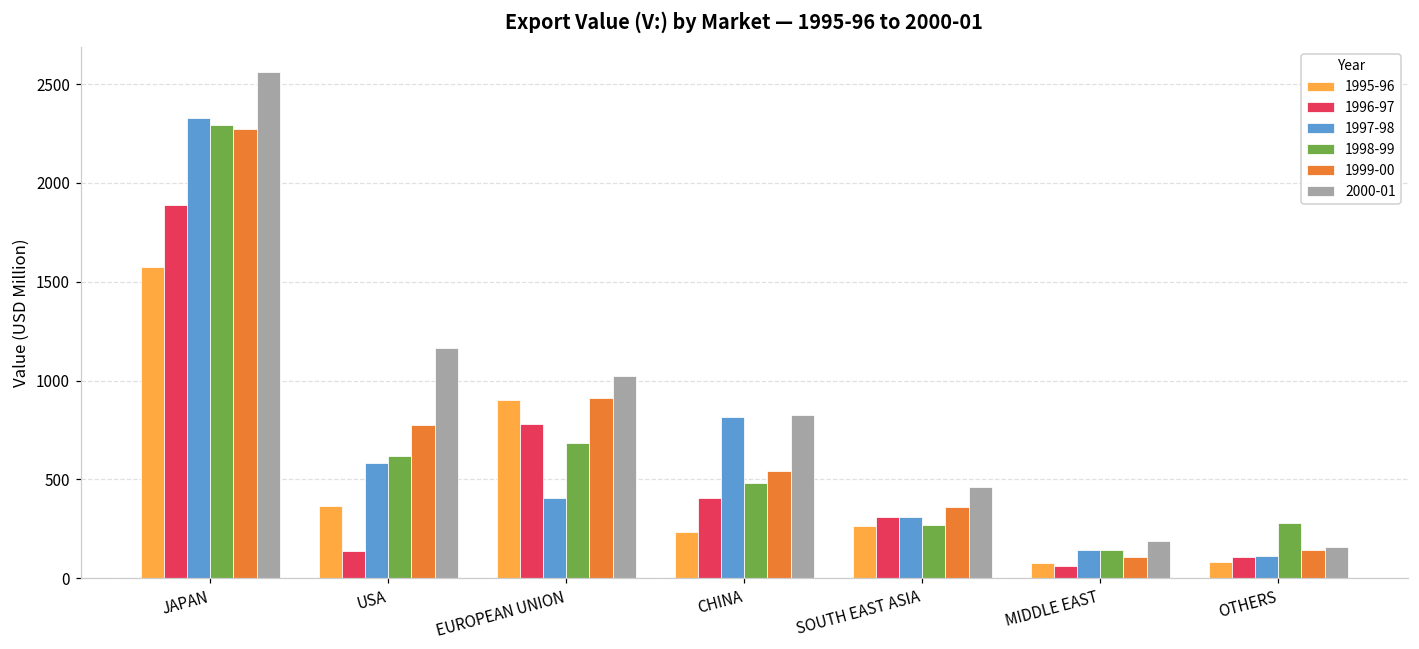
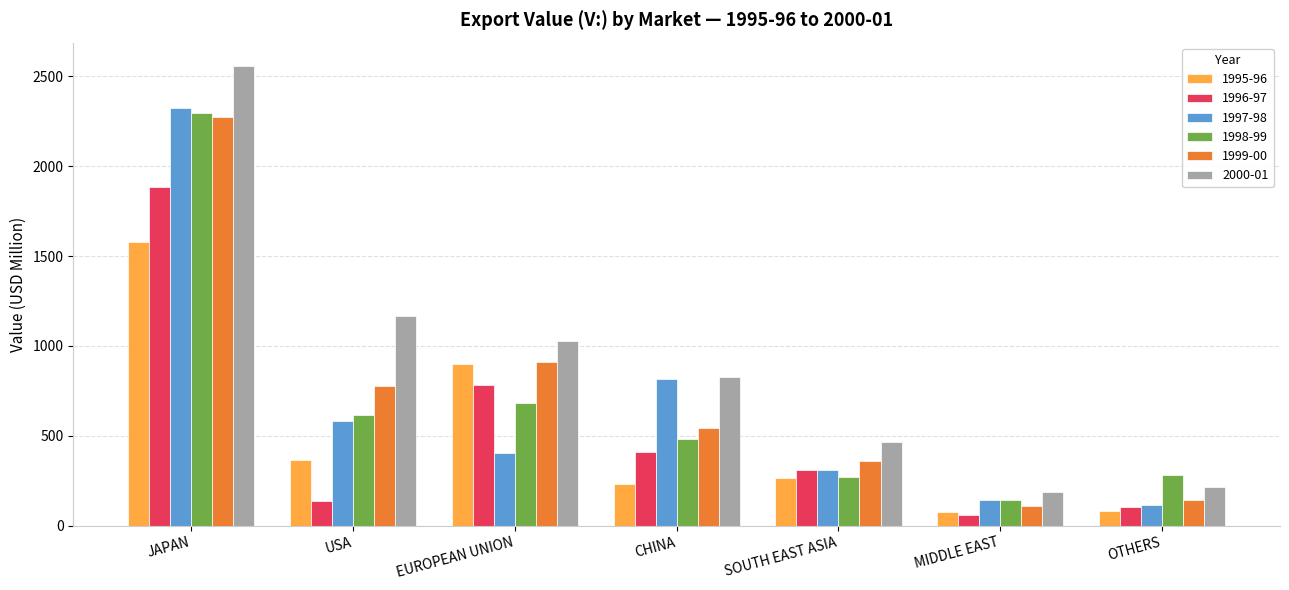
2000-01, OTHERS: 160 -> 220
